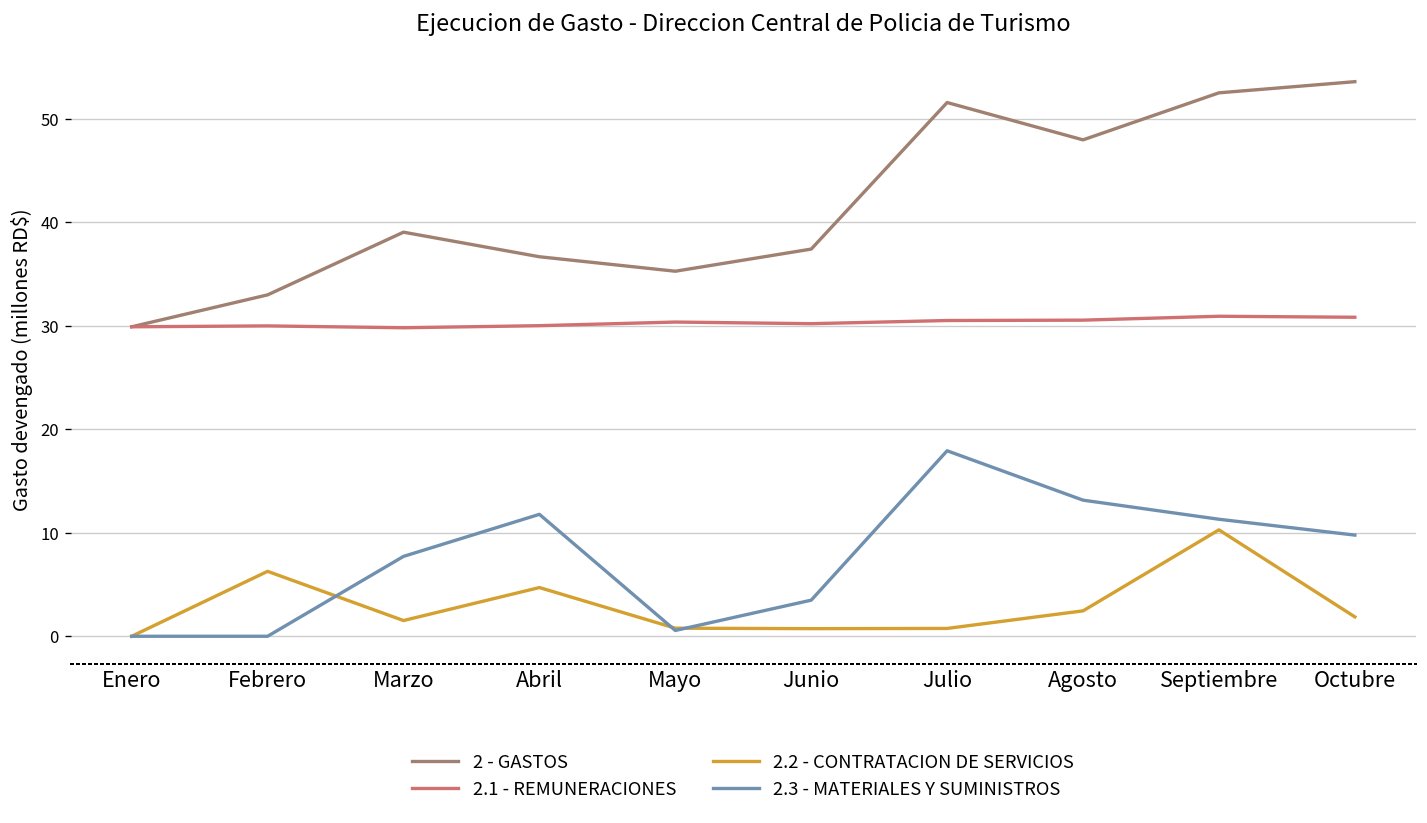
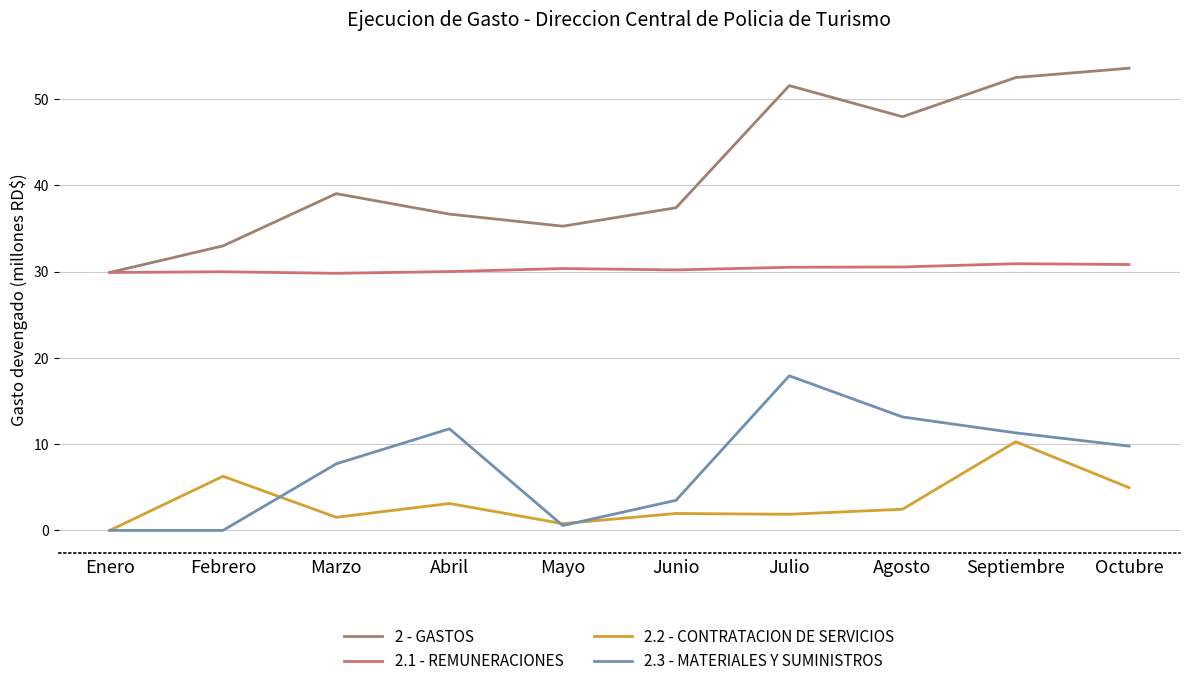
2.2 - CONTRATACION DE SERVICIOS, Abril: 5 -> 3
2.2 - CONTRATACION DE SERVICIOS, Junio: 1 -> 2
2.2 - CONTRATACION DE SERVICIOS, Julio: 1 -> 2
2.2 - CONTRATACION DE SERVICIOS, Octubre: 2 -> 5
